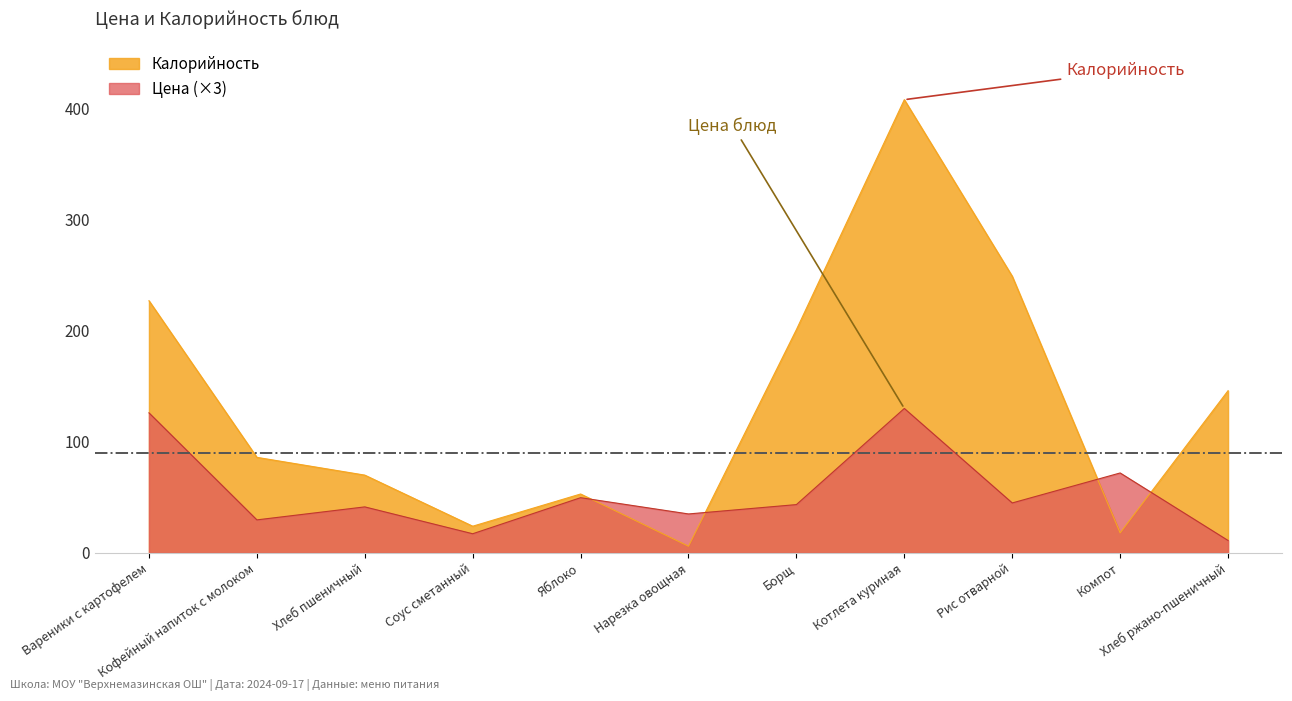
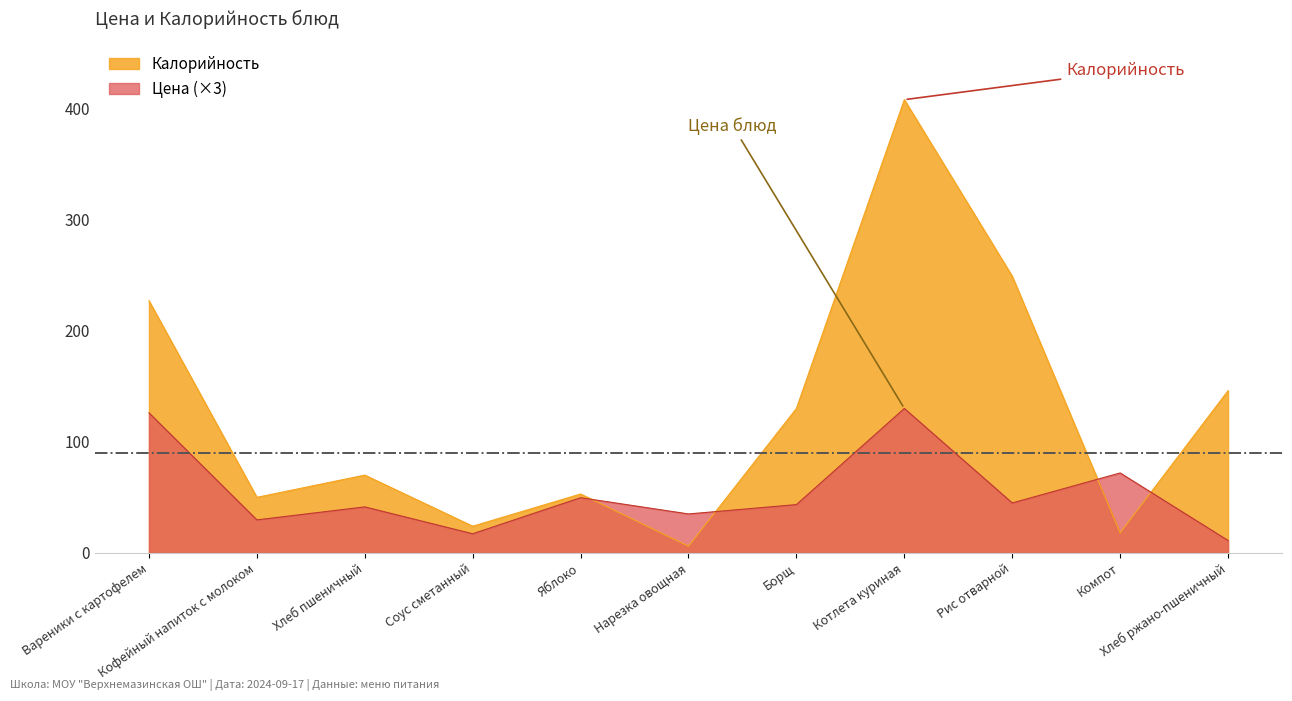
Калорийность, Кофейный напиток с молоком: 86 -> 50
Калорийность, Борщ: 201 -> 130
